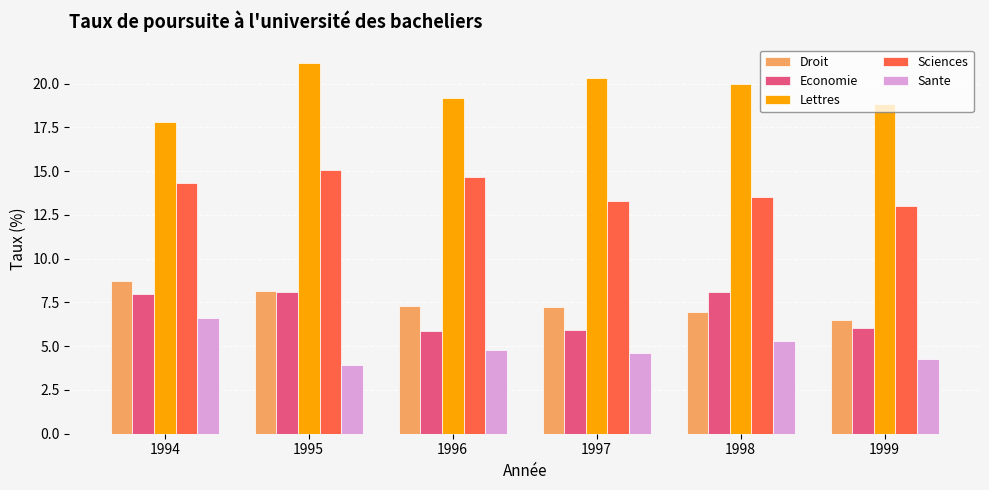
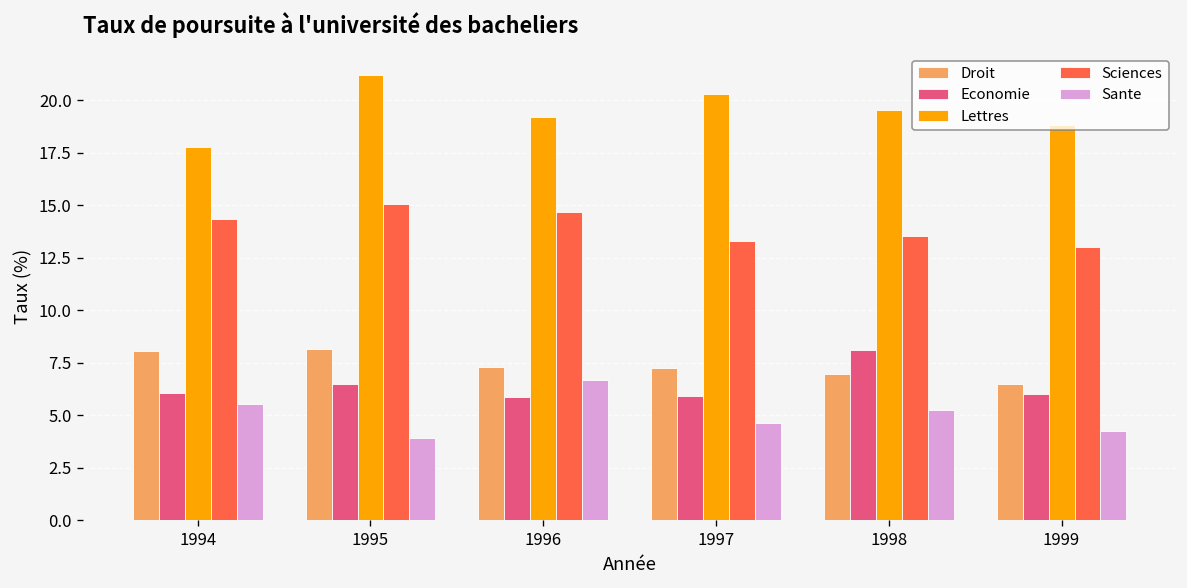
Droit, 1994: 8.7 -> 8.1
Economie, 1994: 8.0 -> 6.1
Sante, 1994: 6.6 -> 5.5
Economie, 1995: 8.1 -> 6.5
Sante, 1996: 4.8 -> 6.7
Lettres, 1998: 20.0 -> 19.6
